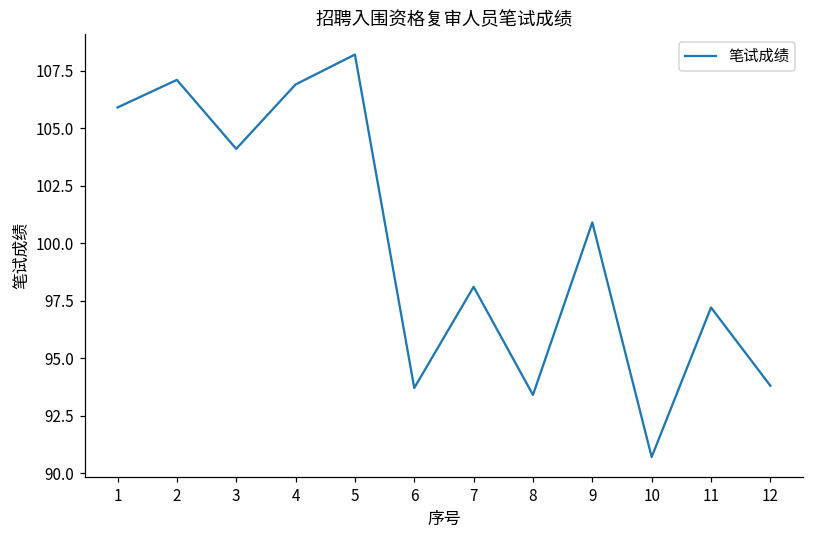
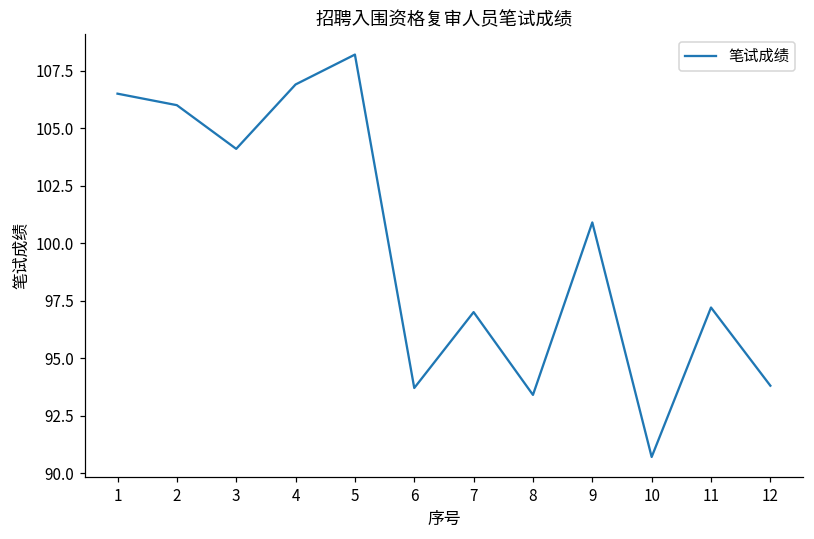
1: 105.9 -> 106.5
2: 107.1 -> 106.0
7: 98.1 -> 97.0
